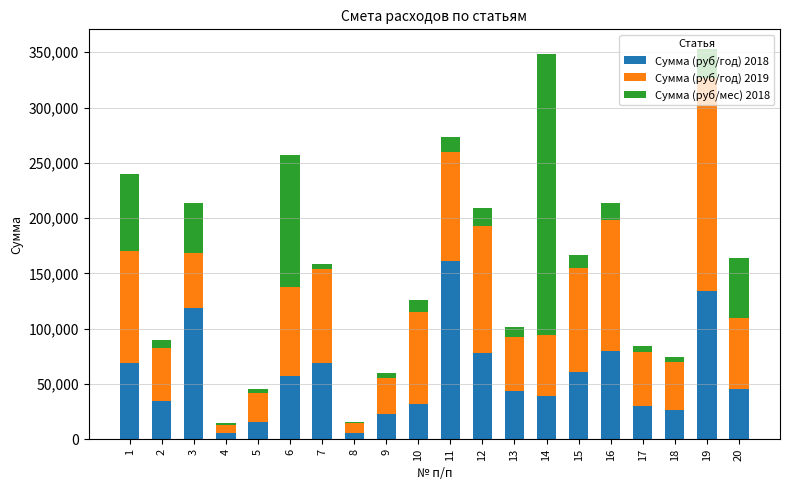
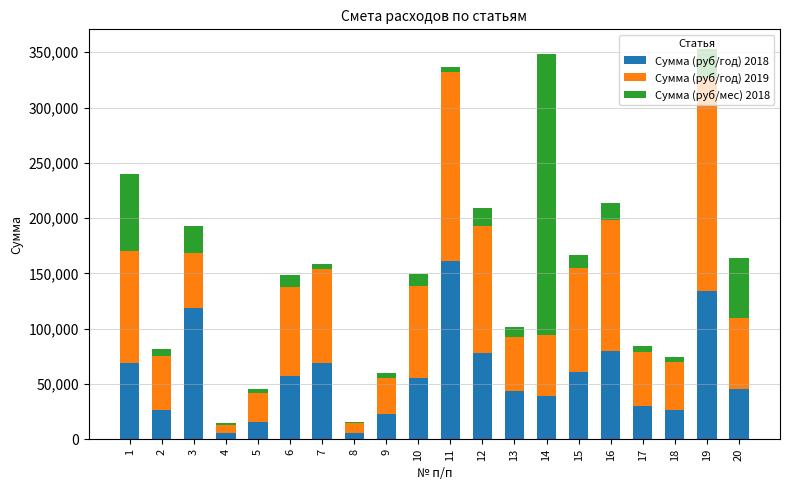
Сумма (руб/год) 2018, 2: 34,000 -> 27,000
Сумма (руб/мес) 2018, 3: 45,000 -> 24,000
Сумма (руб/мес) 2018, 6: 120,000 -> 11,000
Сумма (руб/год) 2018, 10: 32,000 -> 55,000
Сумма (руб/год) 2019, 11: 99,000 -> 171,000
Сумма (руб/мес) 2018, 11: 13,000 -> 5,000
